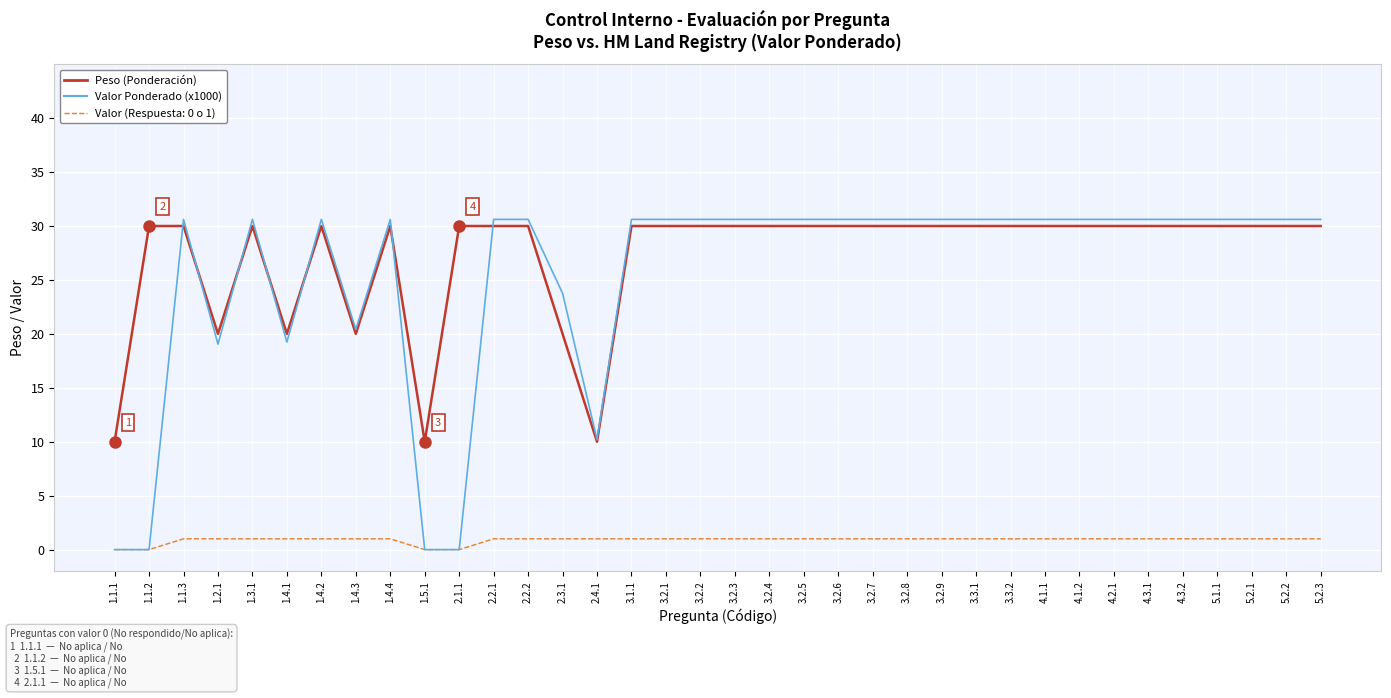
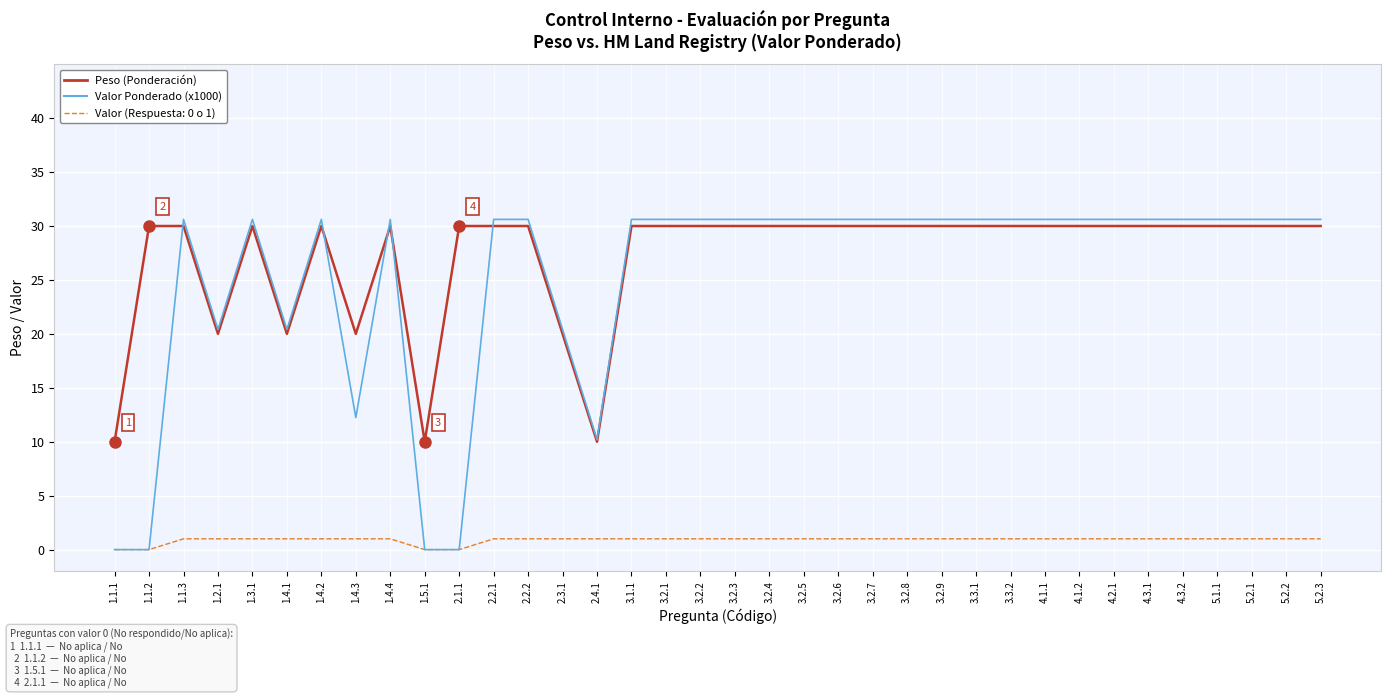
Valor Ponderado (x1000), 1.2.1: 19.0 -> 20.4
Valor Ponderado (x1000), 1.4.1: 19.2 -> 20.4
Valor Ponderado (x1000), 1.4.3: 20.4 -> 12.2
Valor Ponderado (x1000), 2.3.1: 23.8 -> 20.4
